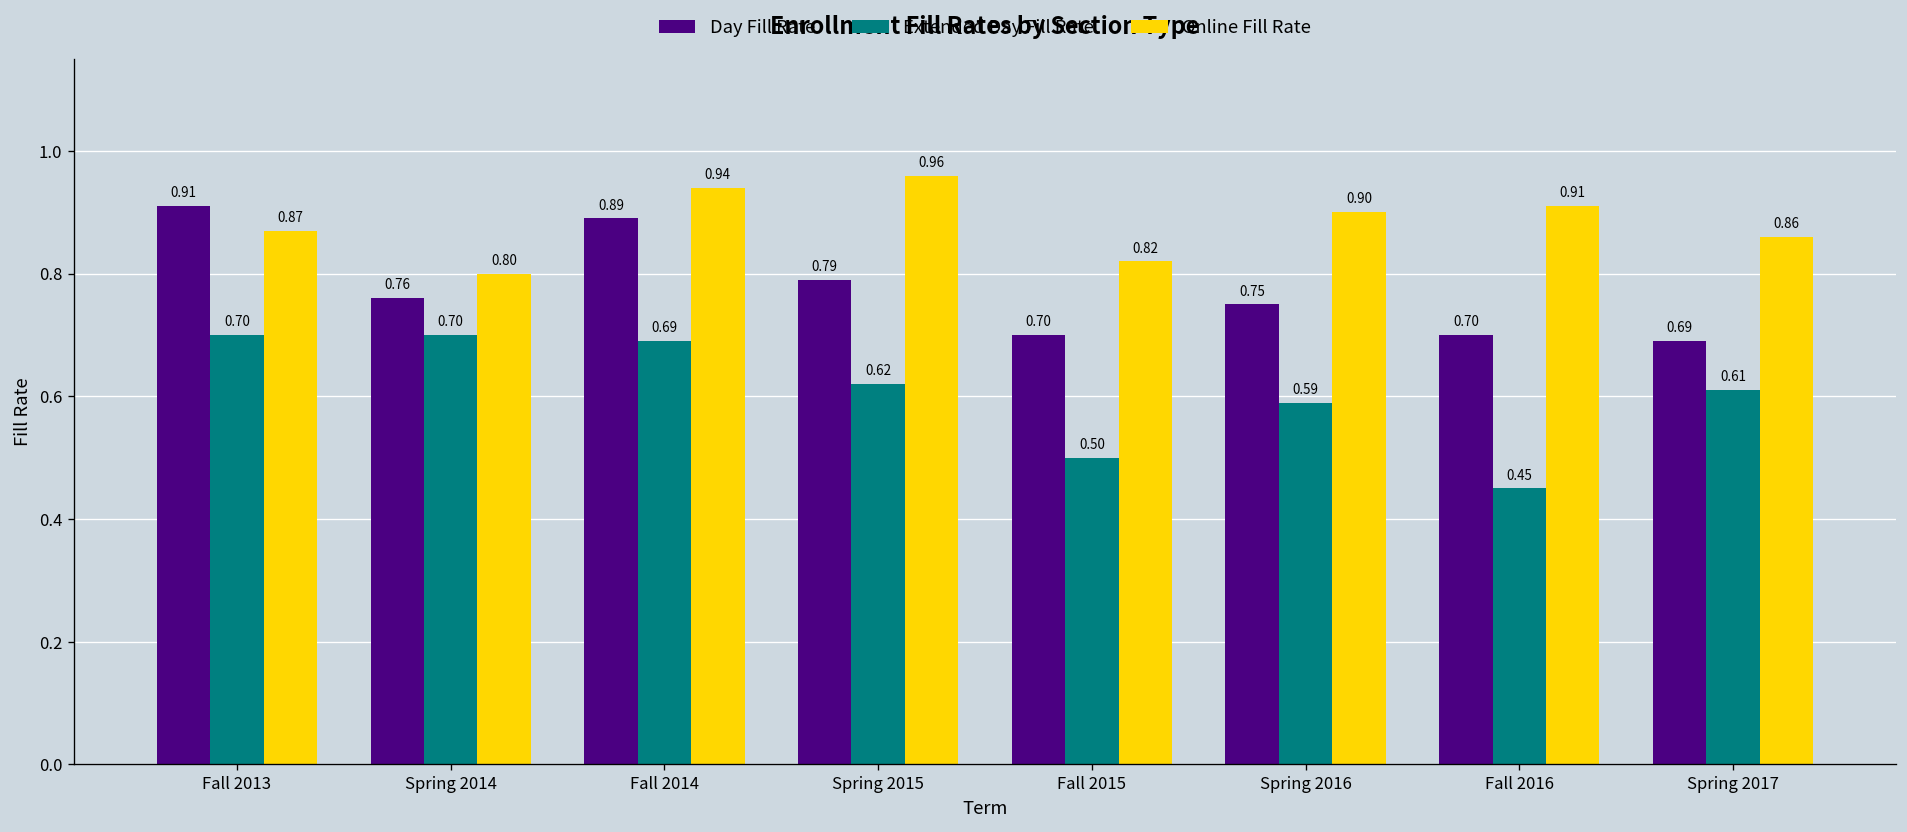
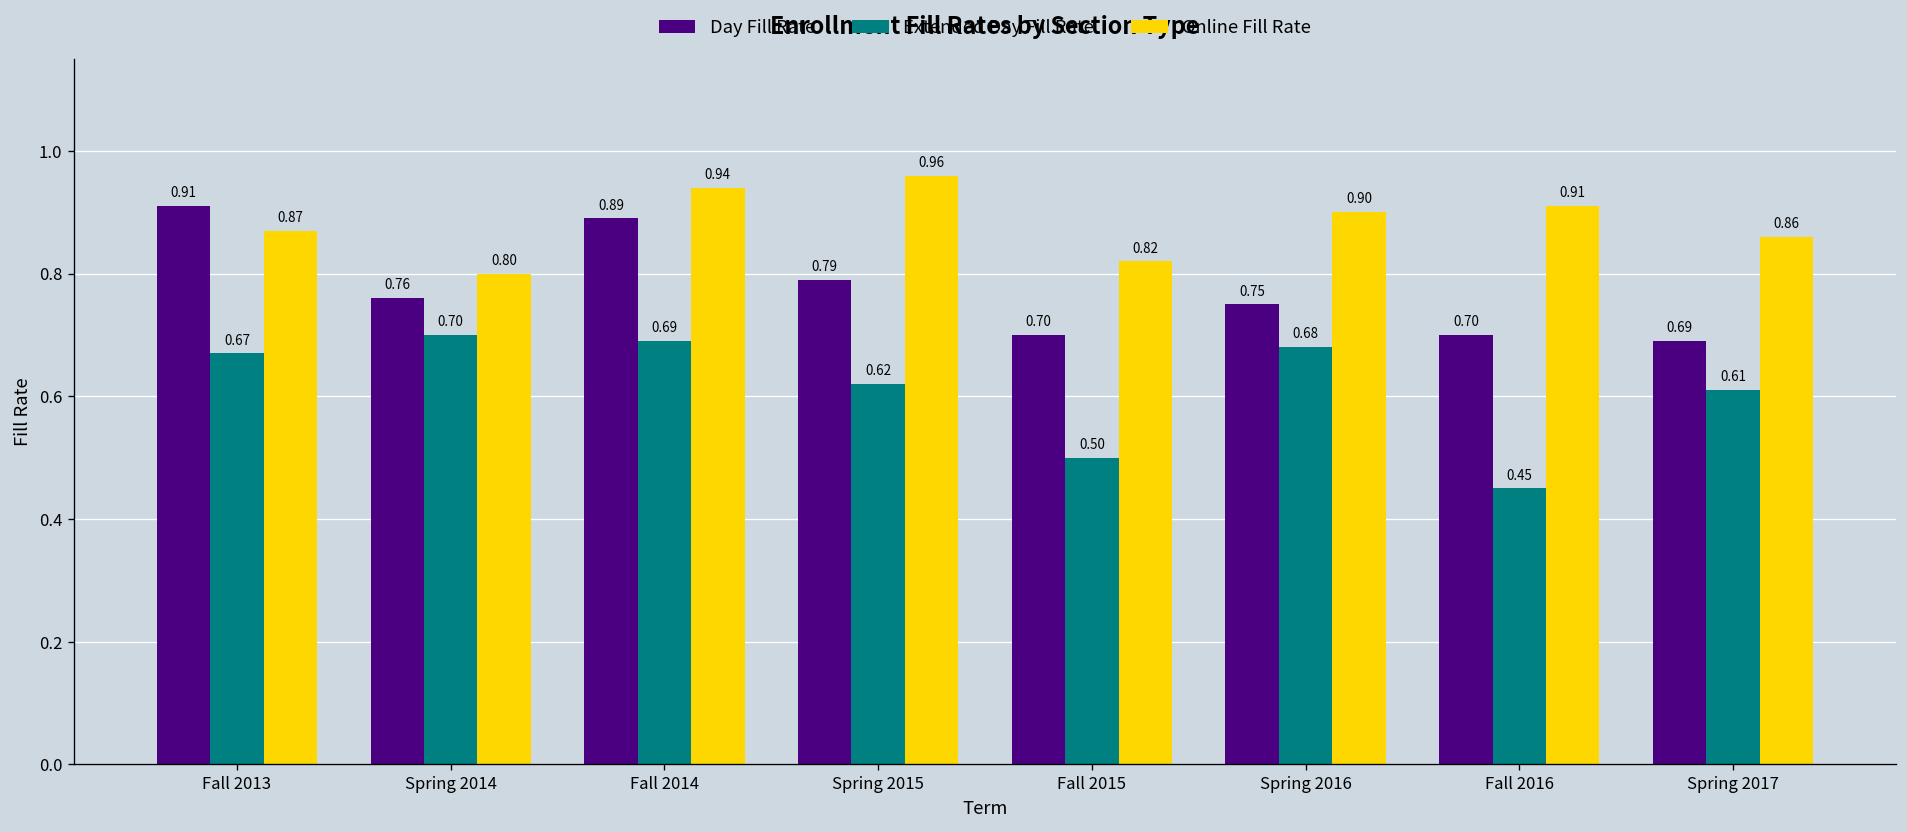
Extended Day Fill Rate, Fall 2013: 0.70 -> 0.67
Extended Day Fill Rate, Spring 2016: 0.59 -> 0.68
